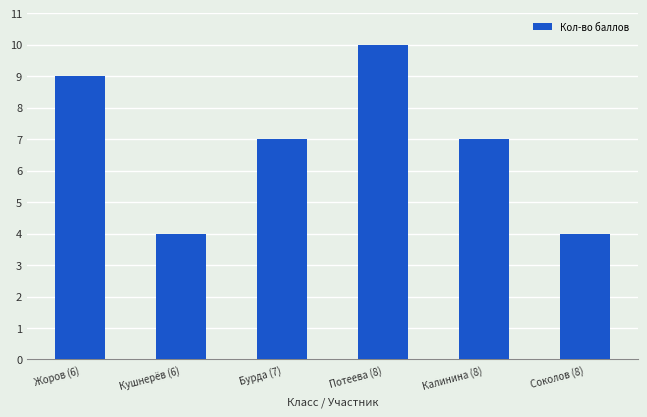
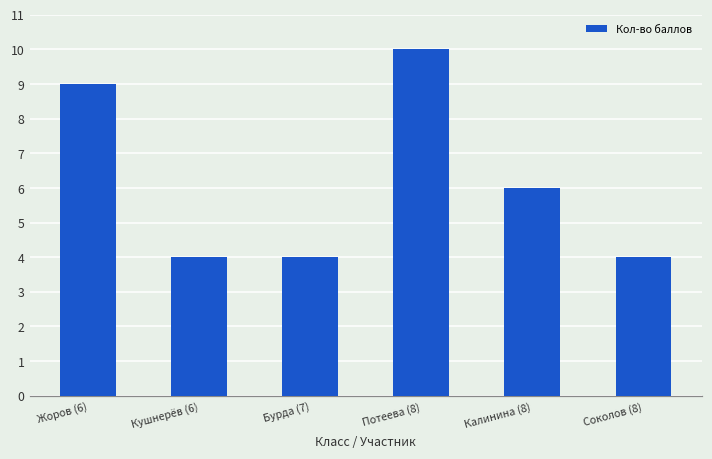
Бурда (7): 7 -> 4
Калинина (8): 7 -> 6
